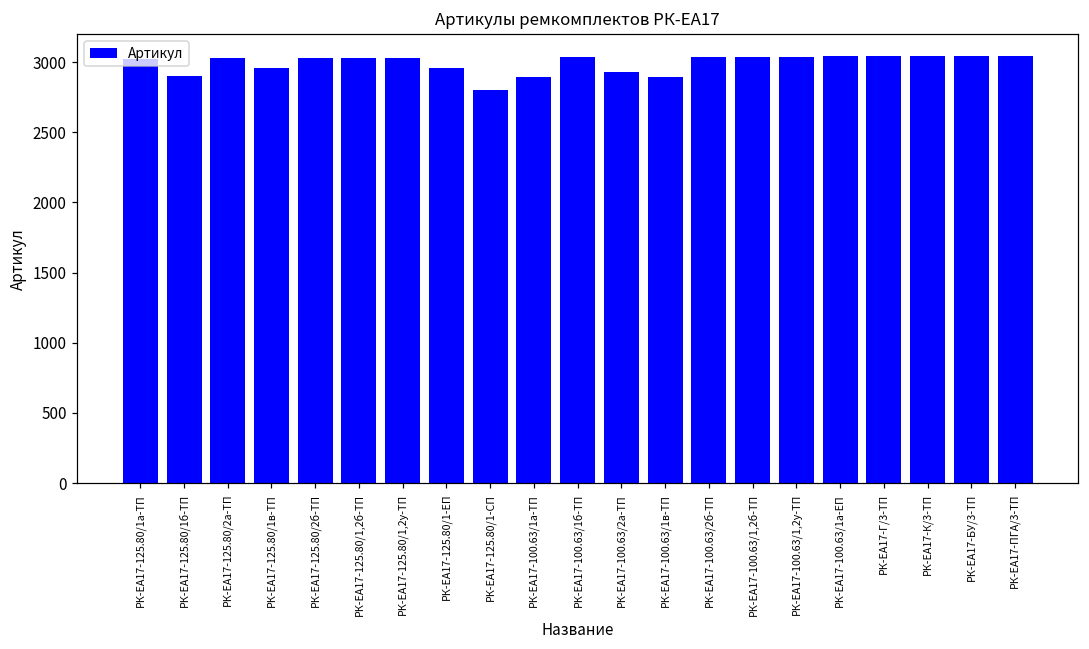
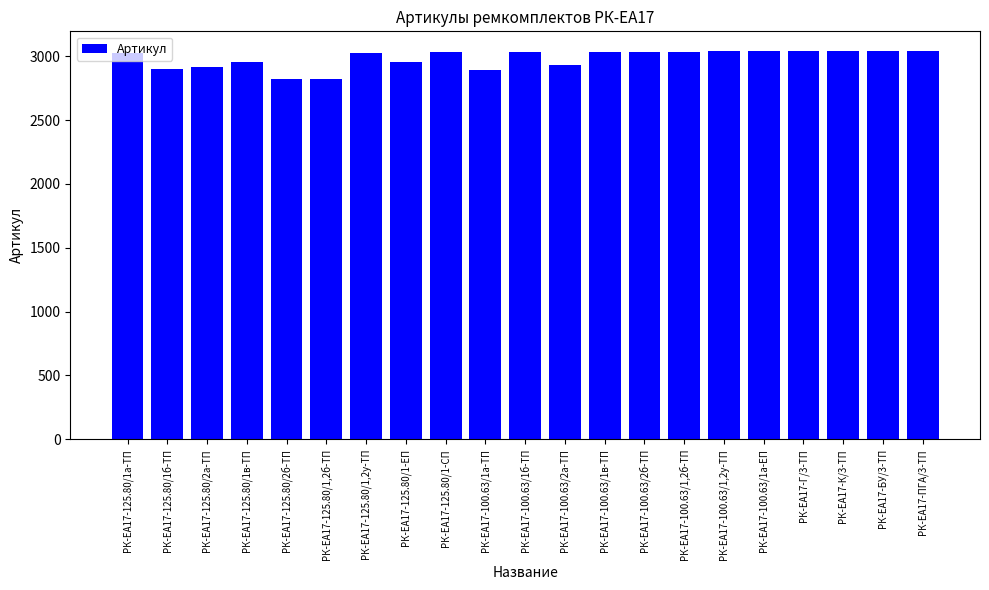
РК-ЕА17-125.80/2а-ТП: 3030 -> 2920
РК-ЕА17-125.80/2б-ТП: 3030 -> 2820
РК-ЕА17-125.80/1,2б-ТП: 3030 -> 2820
РК-ЕА17-125.80/1-СП: 2800 -> 3030
РК-ЕА17-100.63/1в-ТП: 2890 -> 3040
